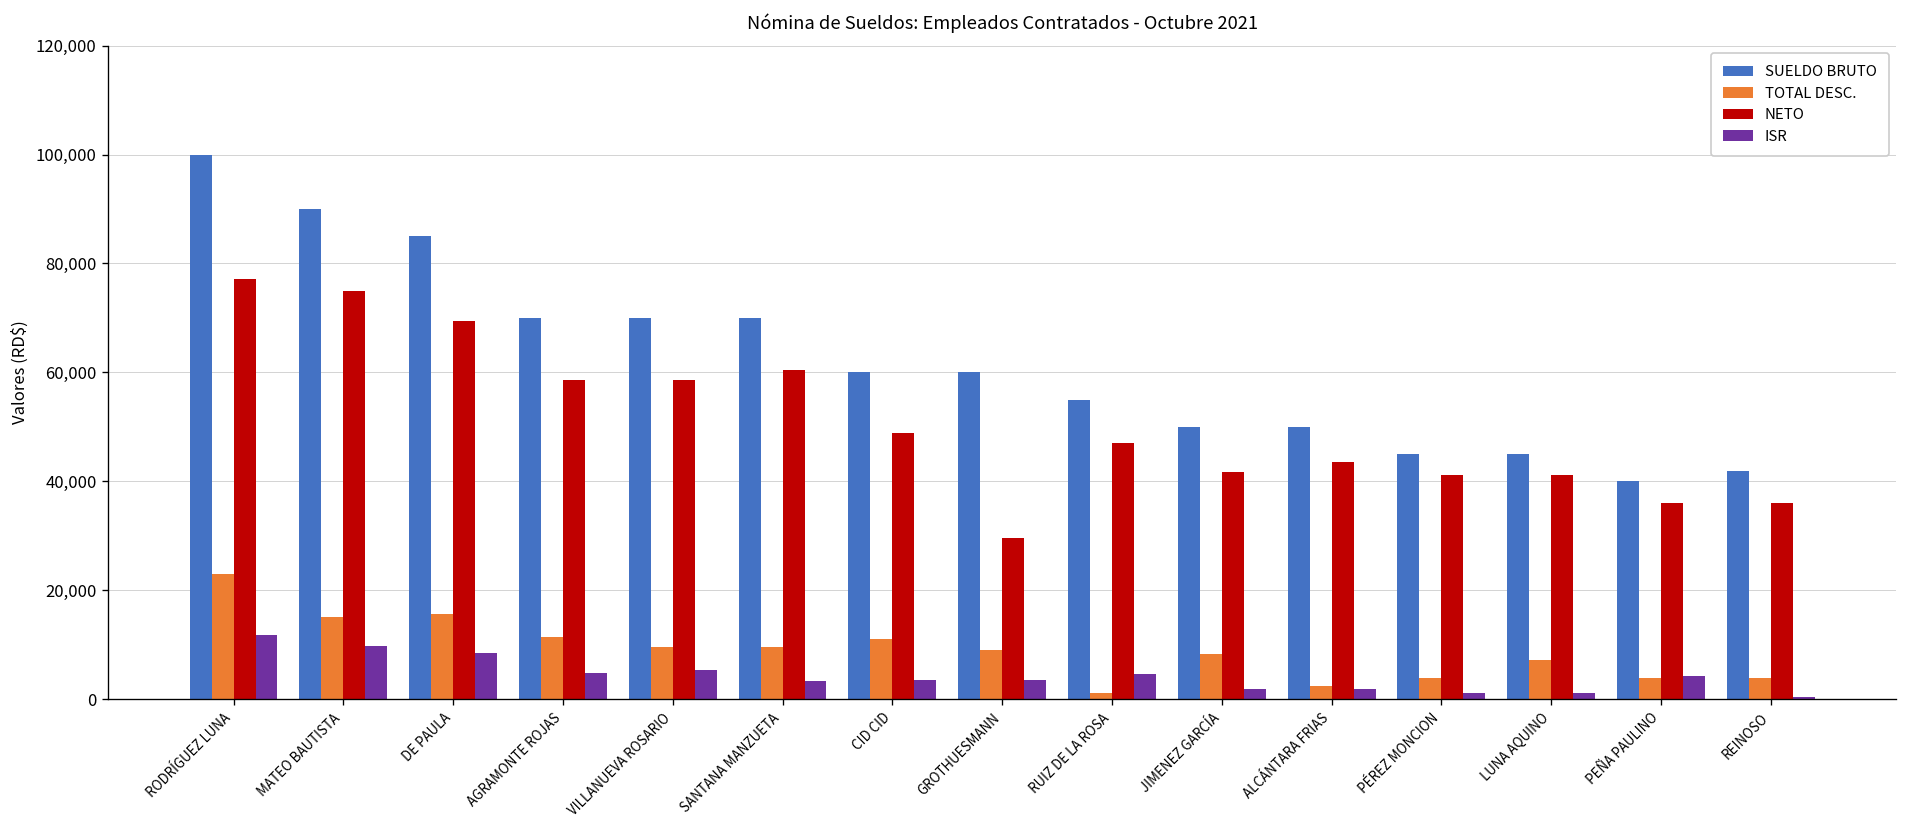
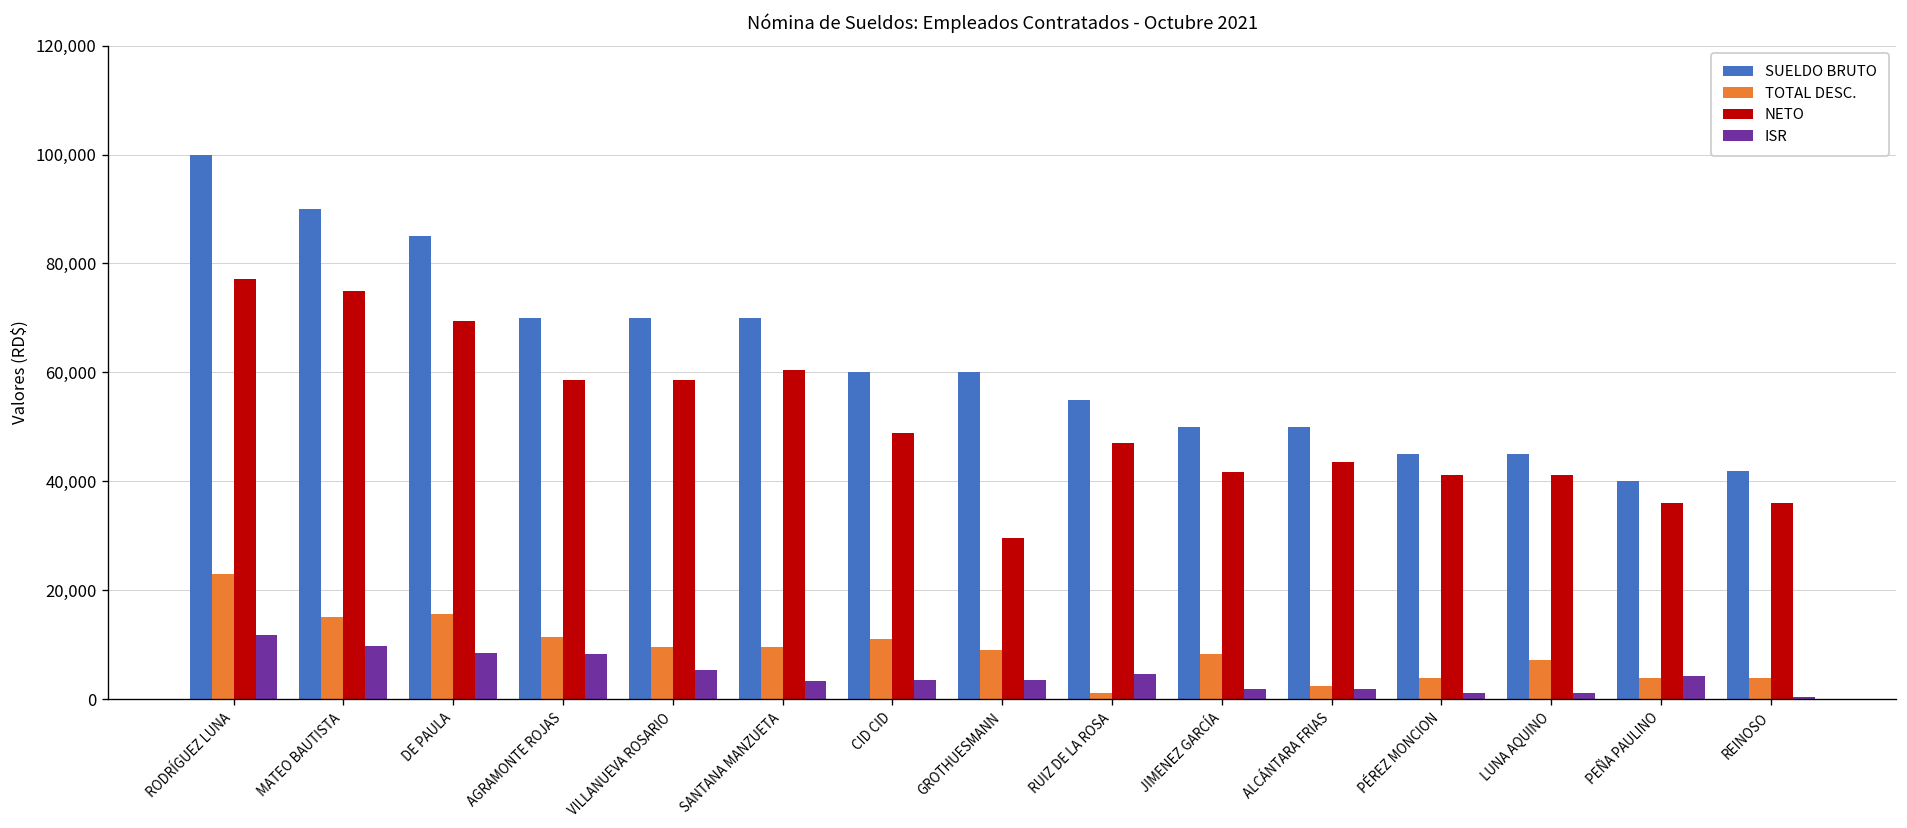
ISR, AGRAMONTE ROJAS: 5,000 -> 8,000
